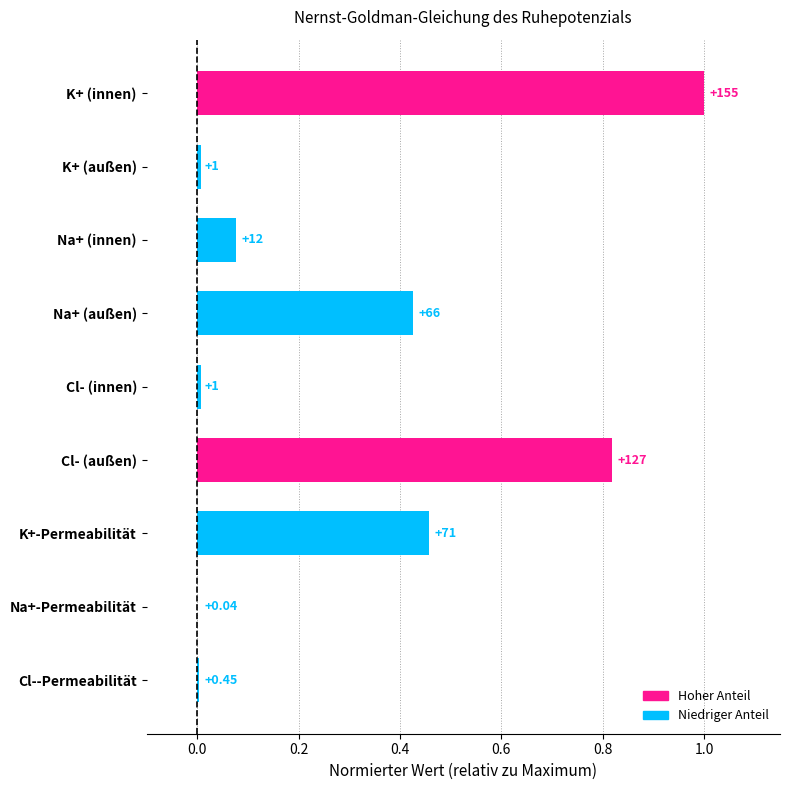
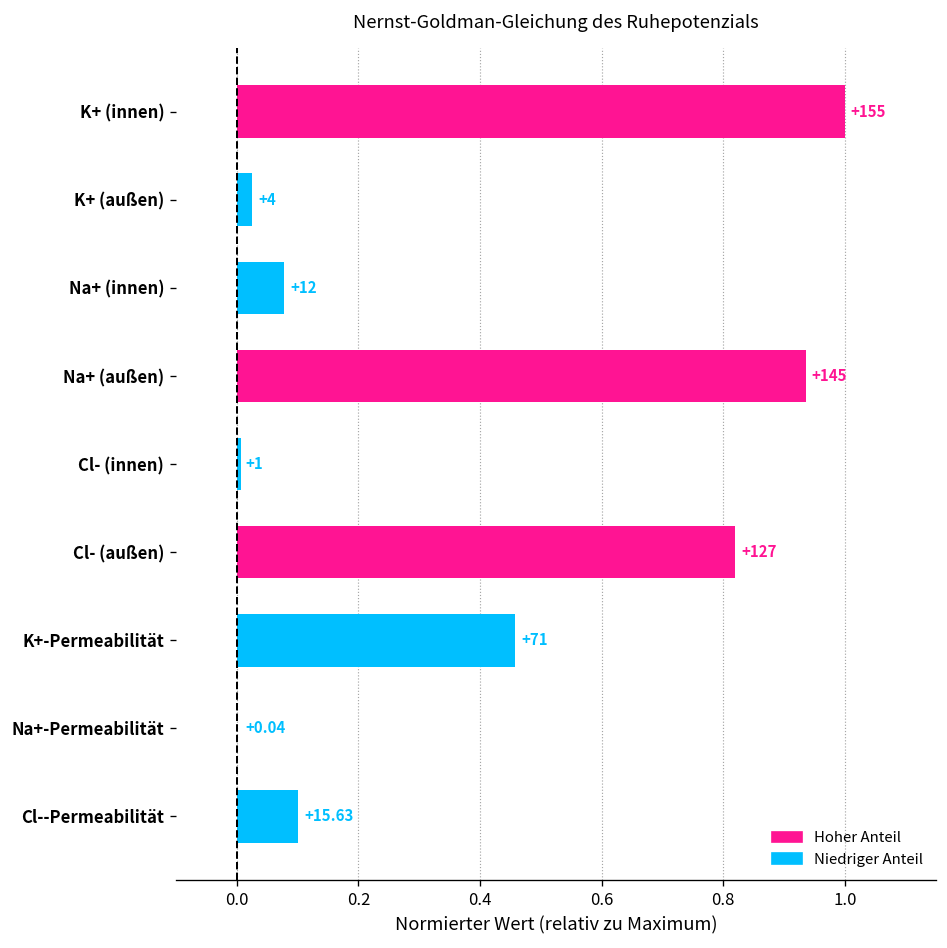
K+ (außen): +1 -> +4
Na+ (außen): +66 -> +145
Cl--Permeabilität: +0.45 -> +15.63
